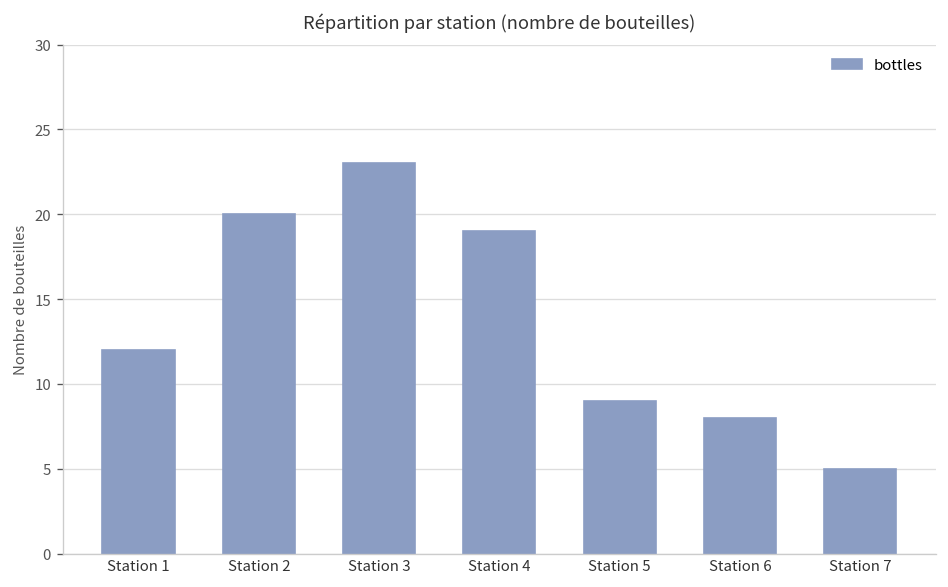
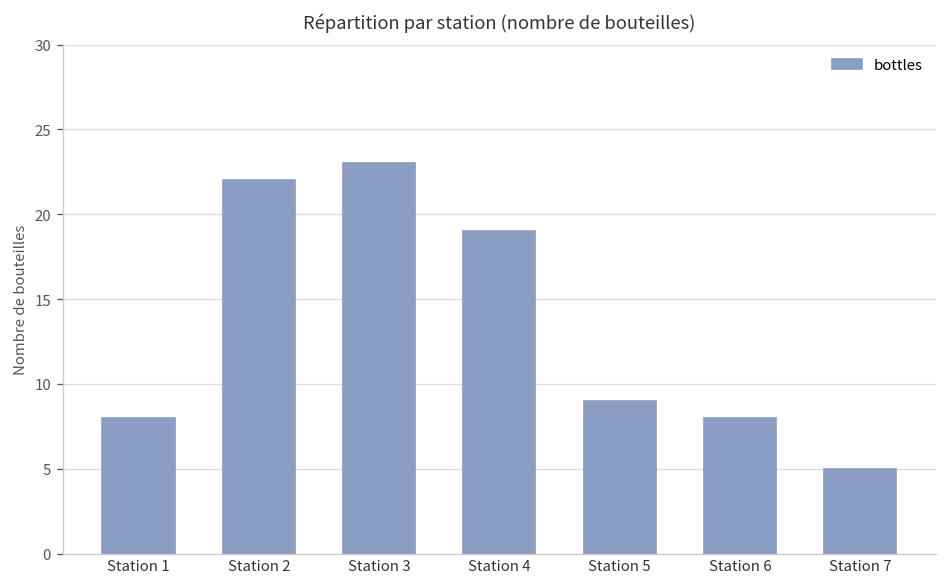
Station 1: 12 -> 8
Station 2: 20 -> 22
